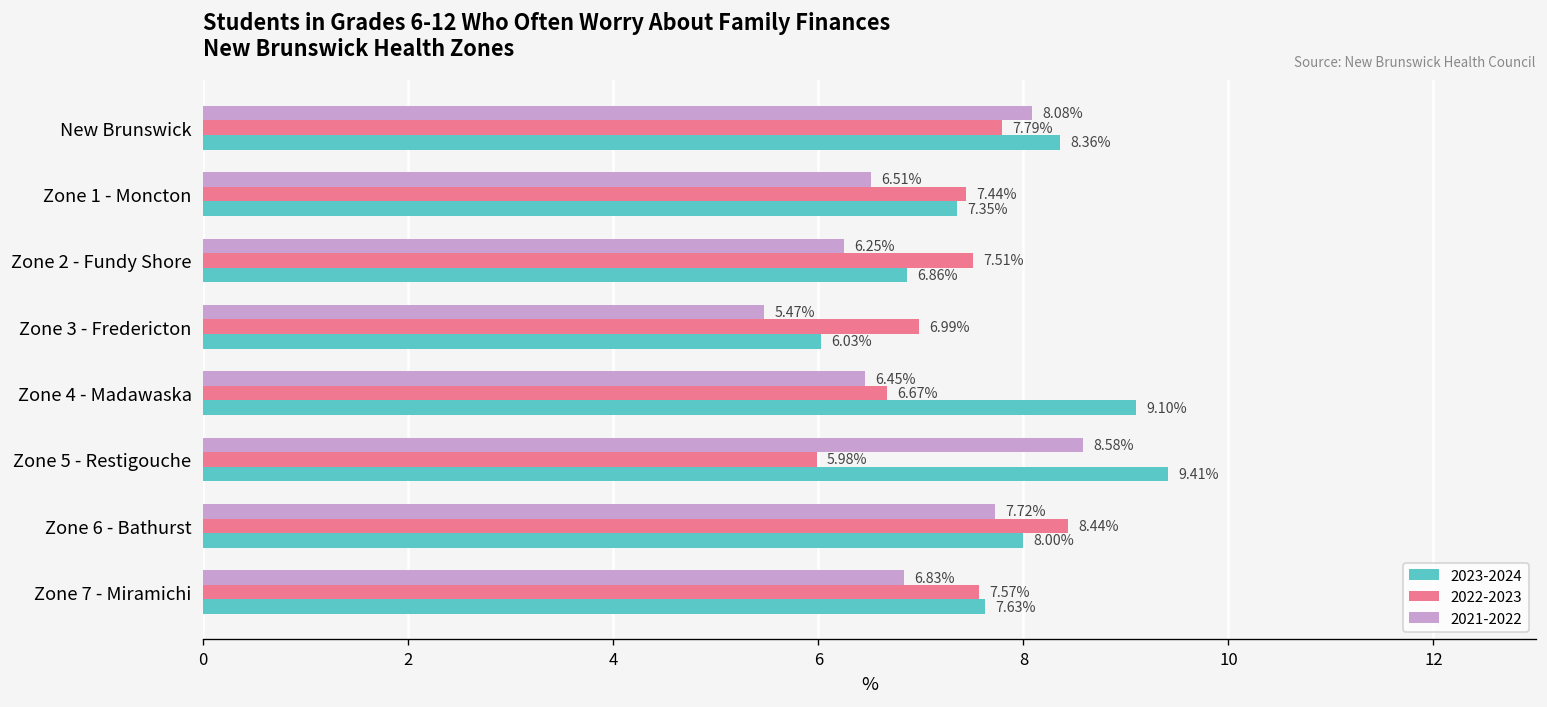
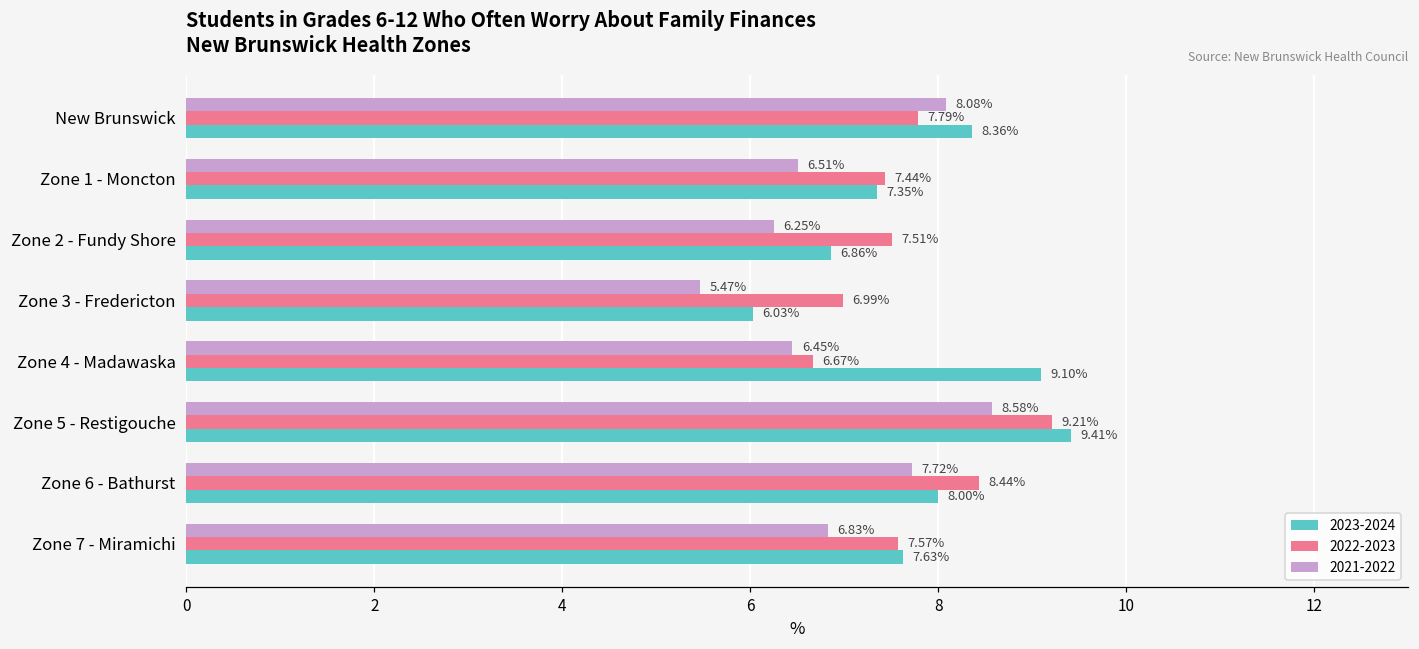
2022-2023, Zone 5 - Restigouche: 5.98% -> 9.21%
